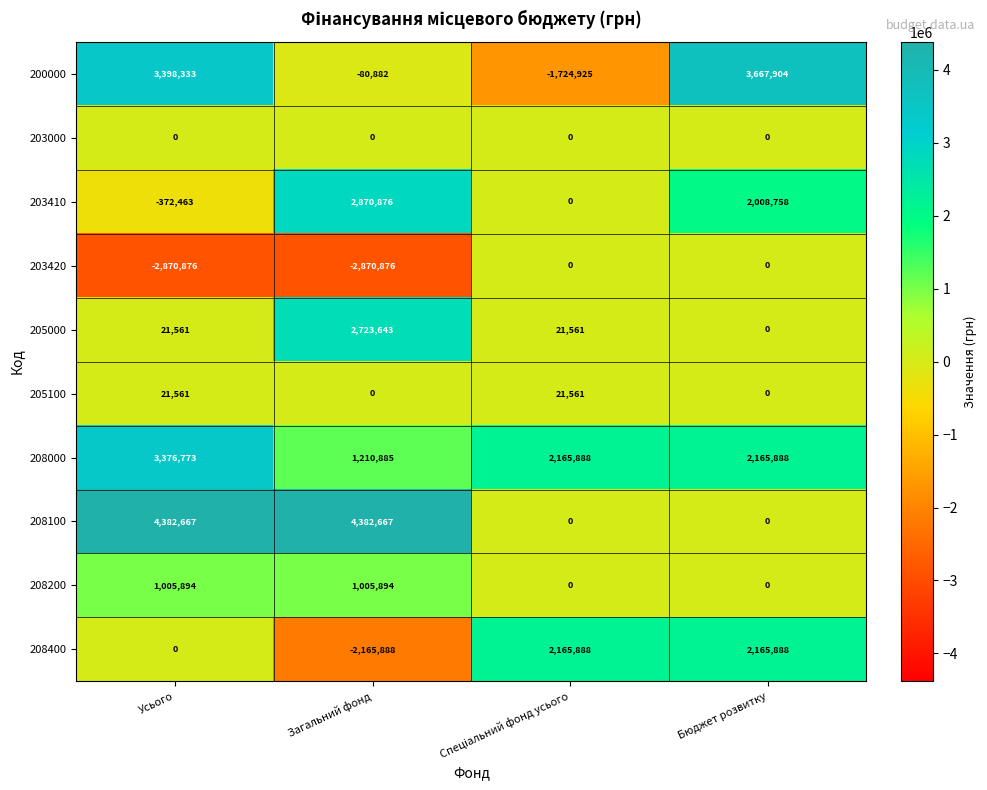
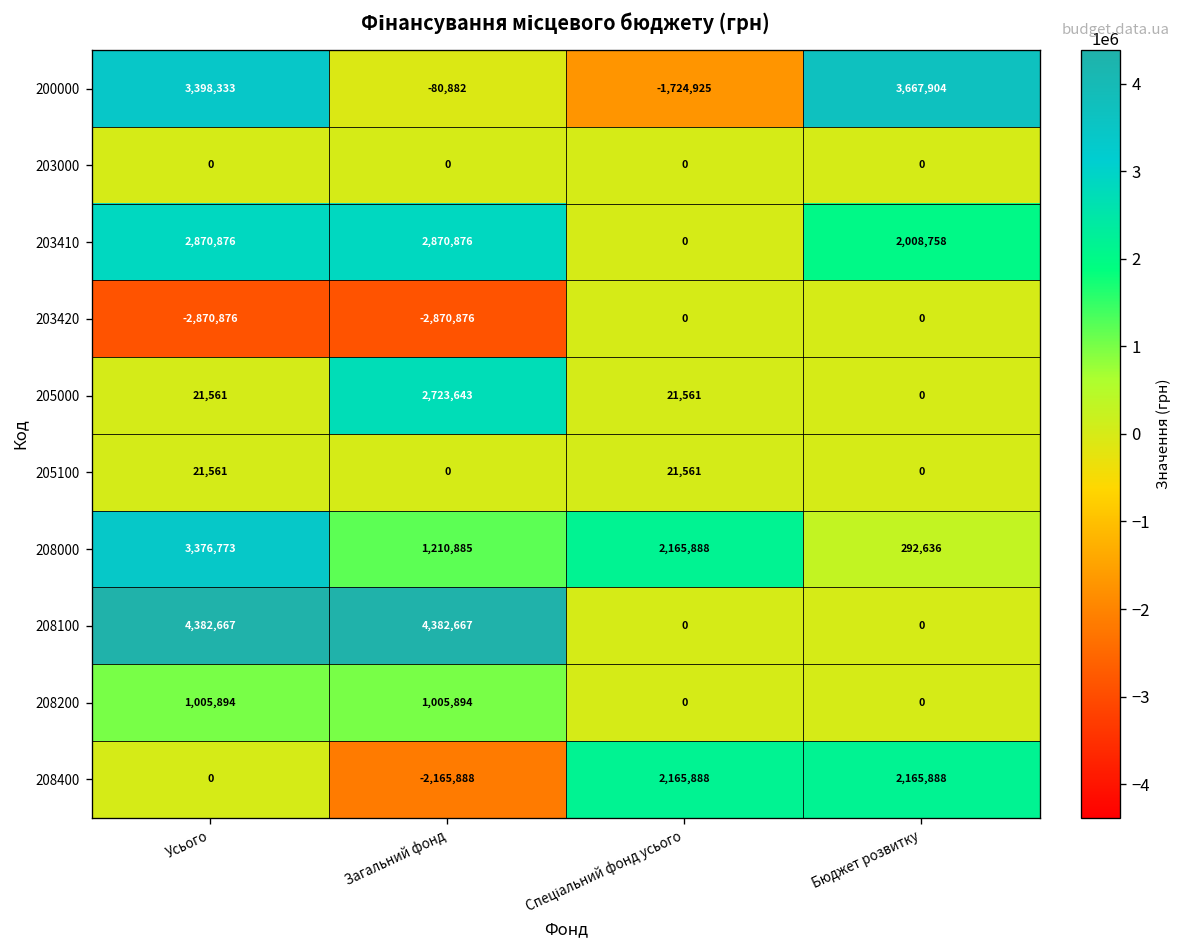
203410, Усього: -372,463 -> 2,870,876
208000, Бюджет розвитку: 2,165,888 -> 292,636
